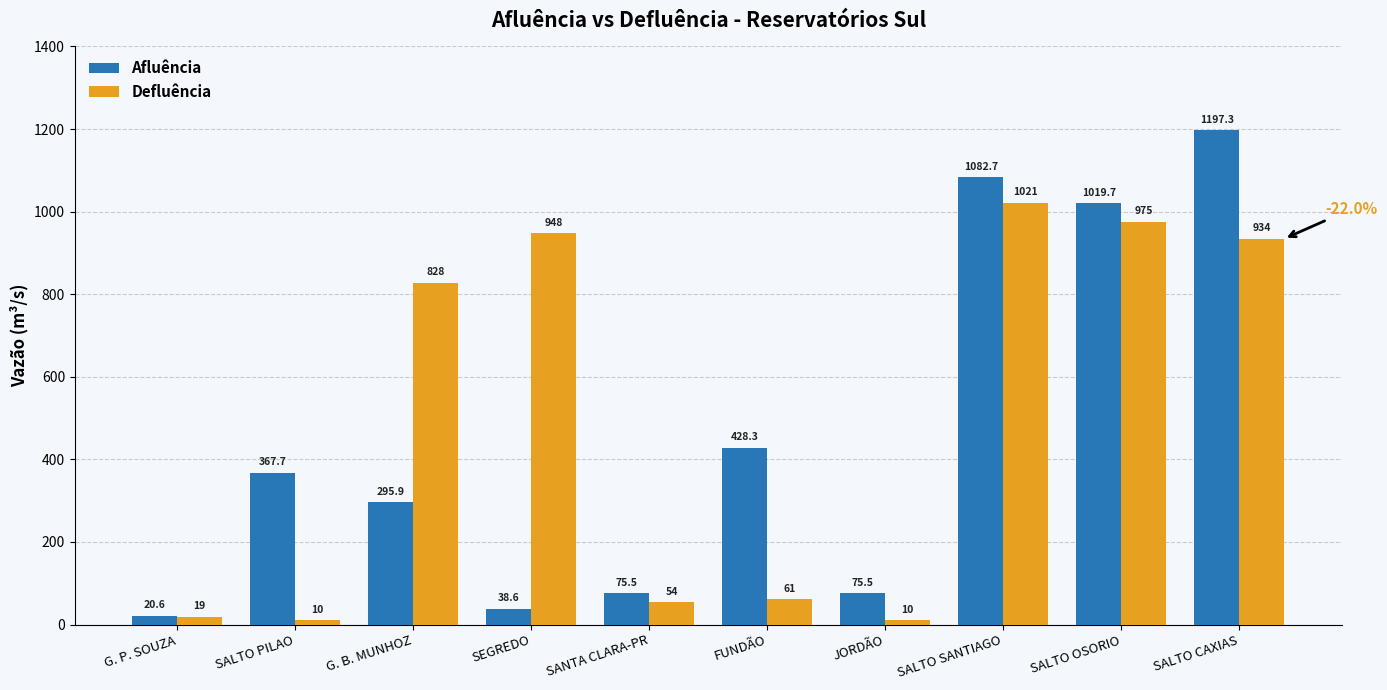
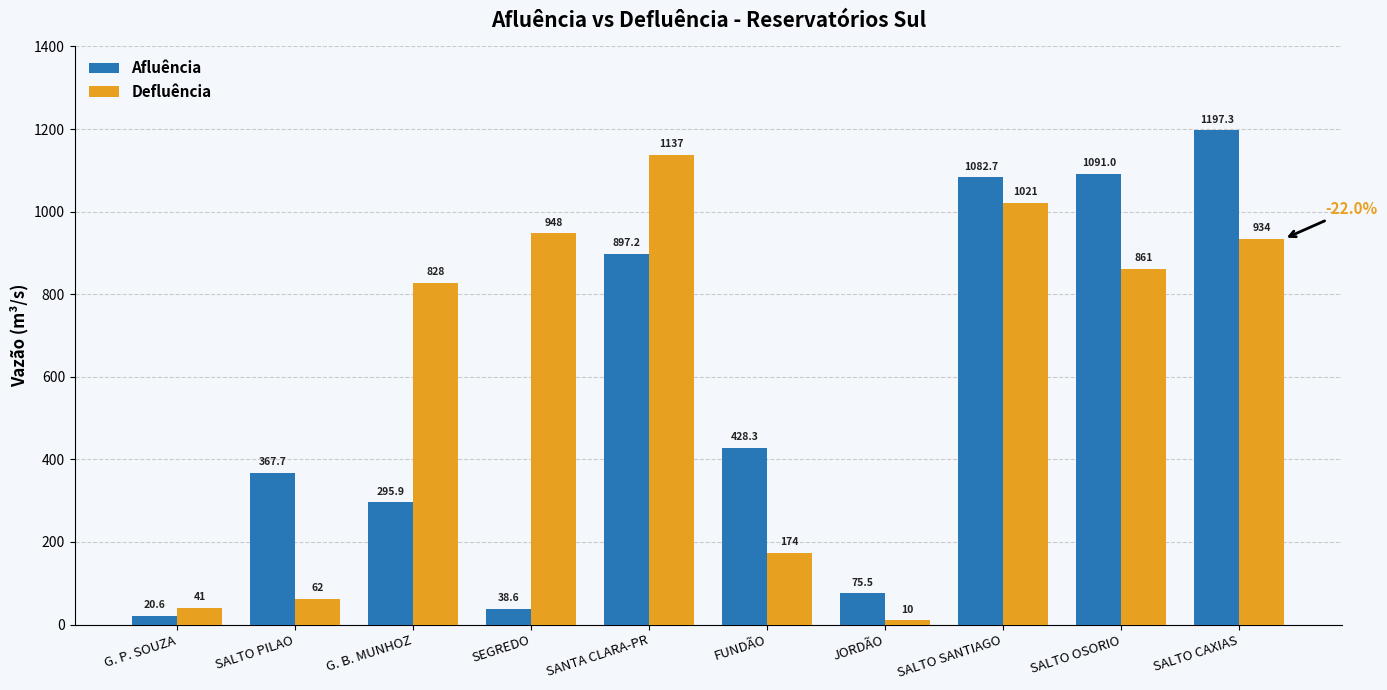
Defluência, G. P. SOUZA: 19 -> 41
Defluência, SALTO PILAO: 10 -> 62
Afluência, SANTA CLARA-PR: 75.5 -> 897.2
Defluência, SANTA CLARA-PR: 54 -> 1137
Defluência, FUNDÃO: 61 -> 174
Afluência, SALTO OSORIO: 1019.7 -> 1091.0
Defluência, SALTO OSORIO: 975 -> 861
